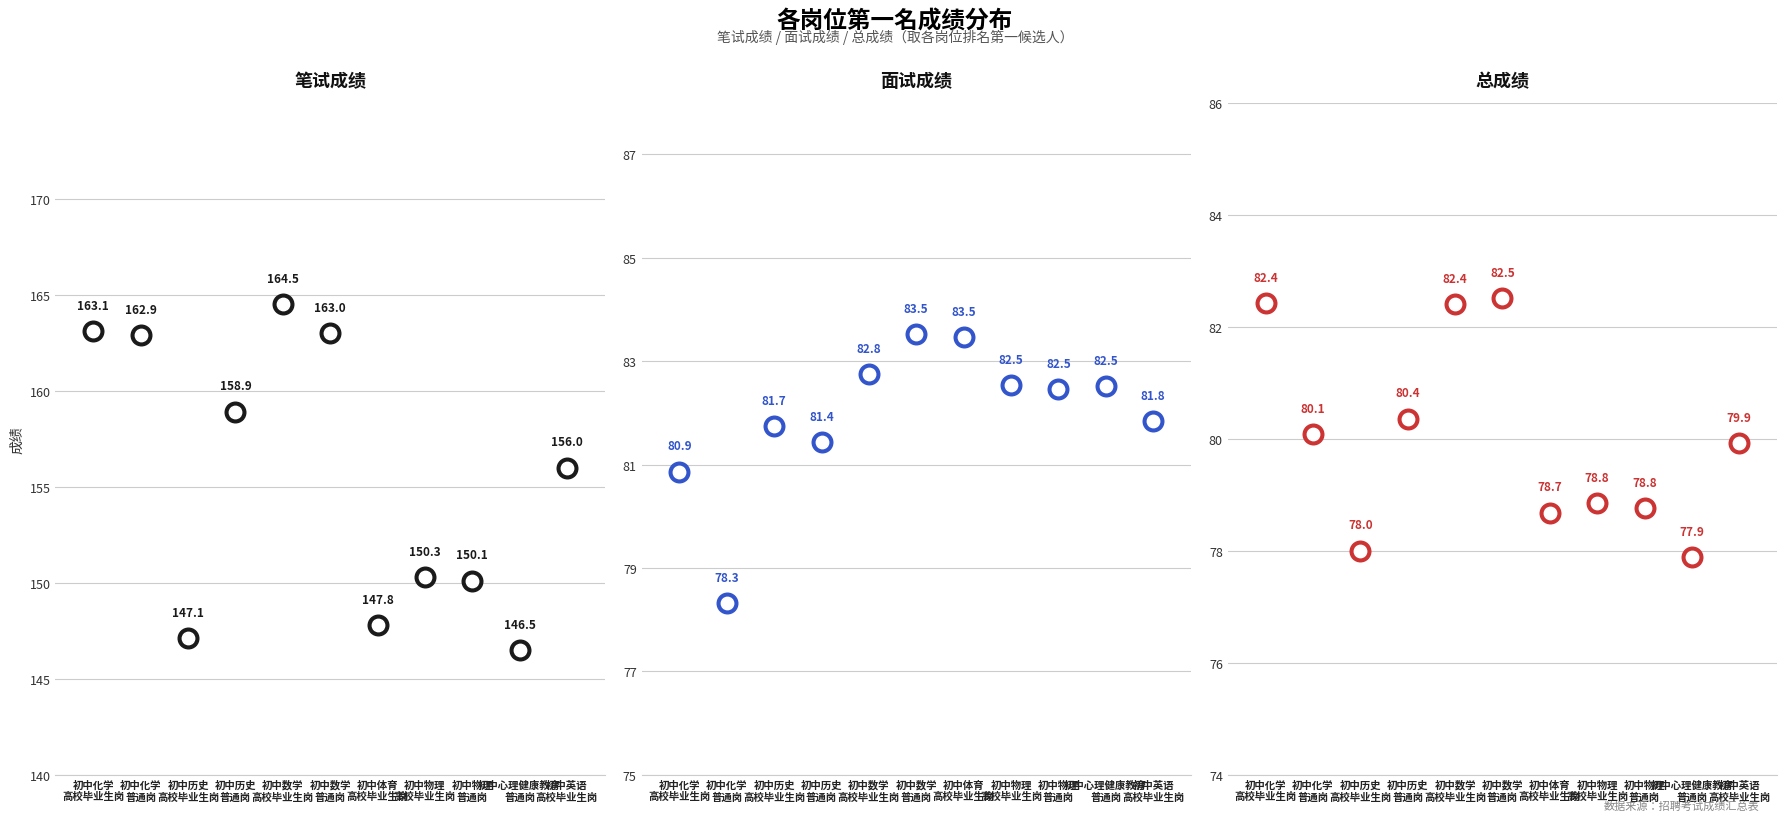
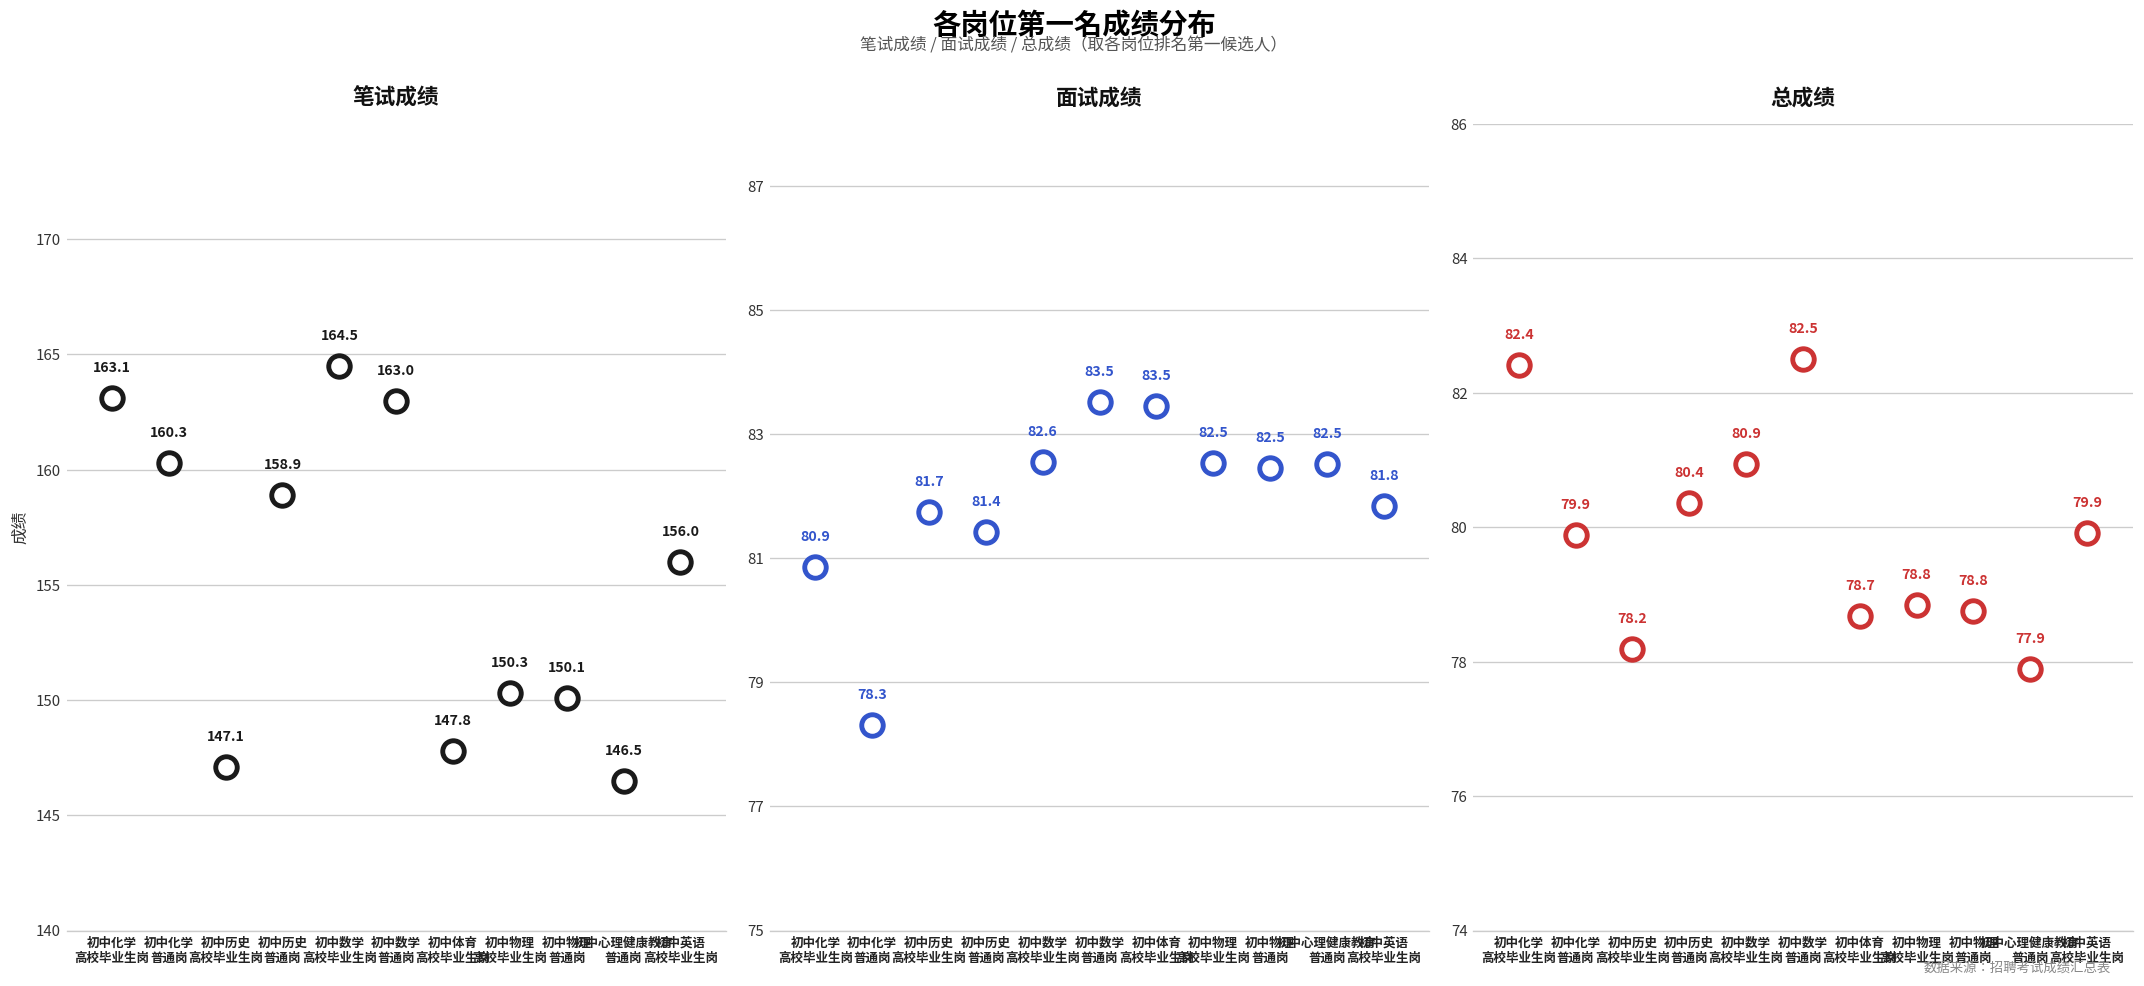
笔试成绩, 初中化学 普通岗: 162.9 -> 160.3
面试成绩, 初中数学 高校毕业生岗: 82.8 -> 82.6
总成绩, 初中化学 普通岗: 80.1 -> 79.9
总成绩, 初中历史 高校毕业生岗: 78.0 -> 78.2
总成绩, 初中数学 高校毕业生岗: 82.4 -> 80.9
